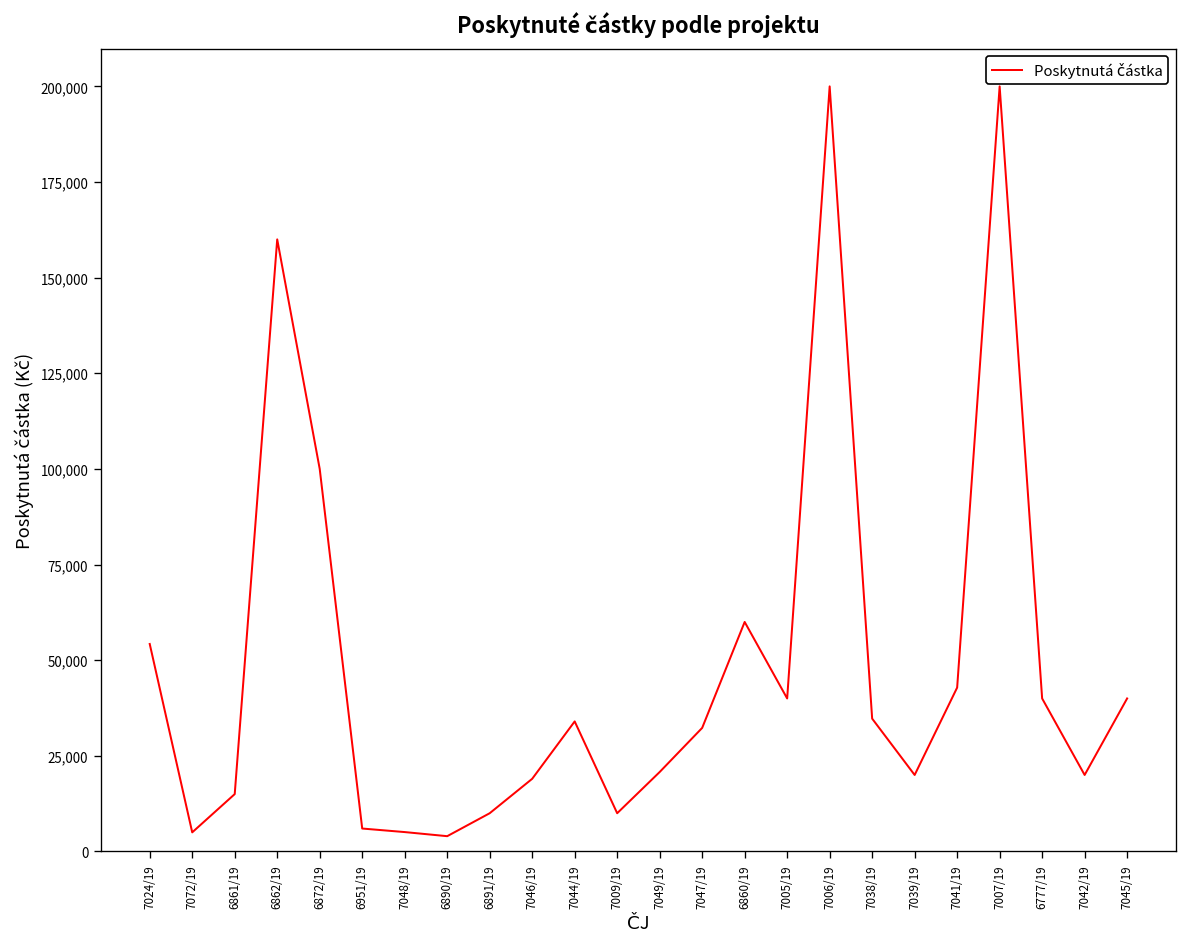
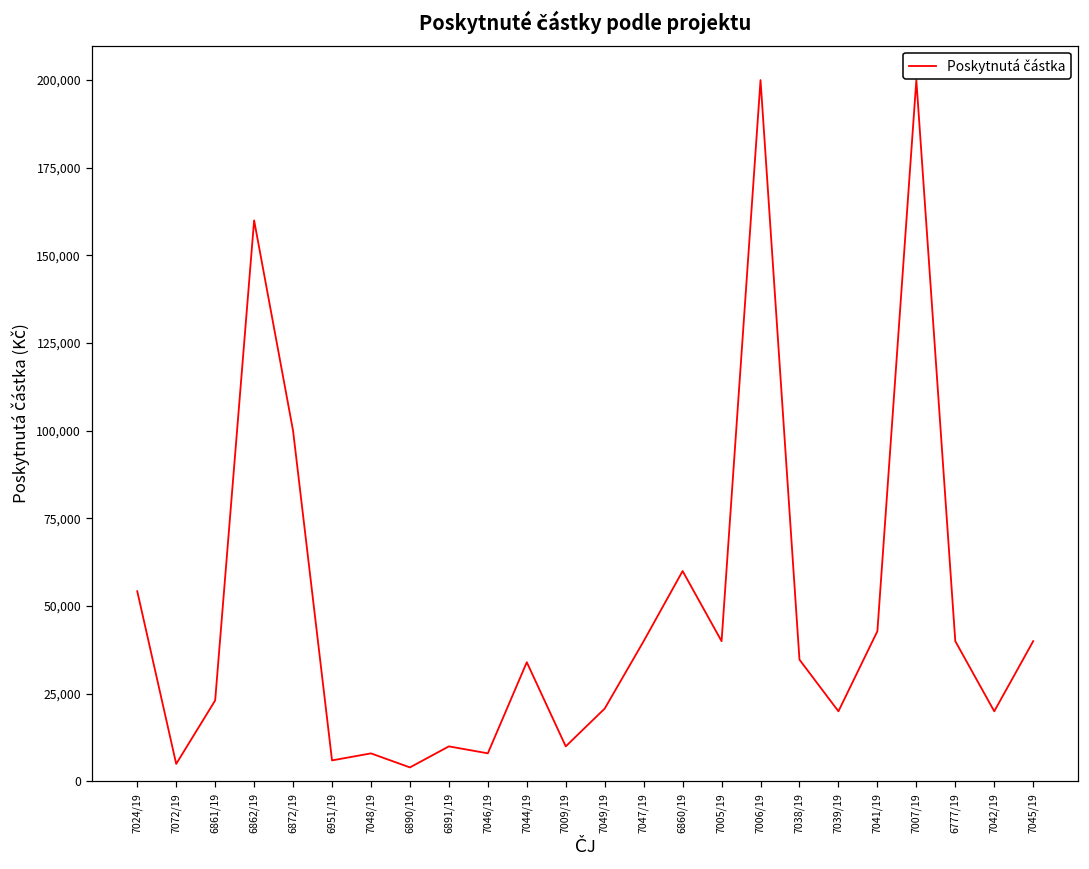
6861/19: 15,000 -> 23,000
7048/19: 5,000 -> 8,000
7046/19: 19,000 -> 8,000
7047/19: 32,000 -> 40,000
